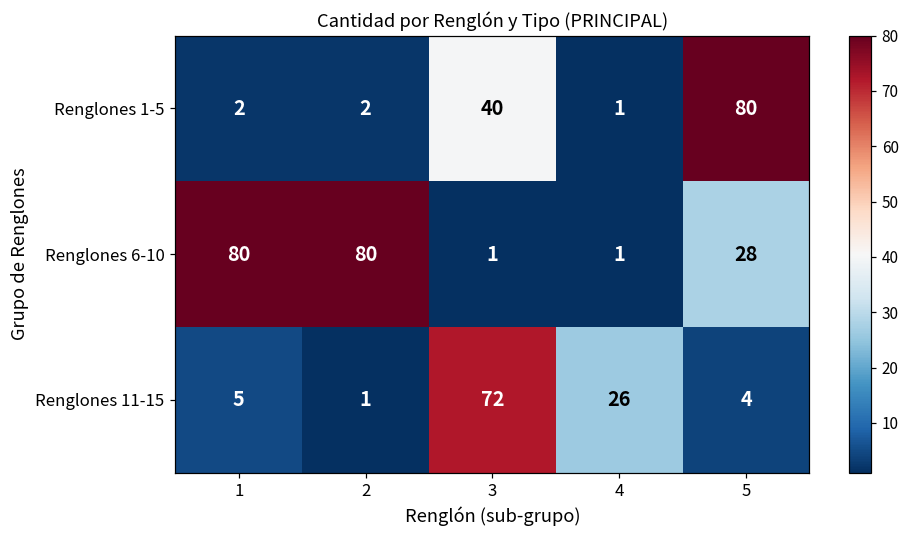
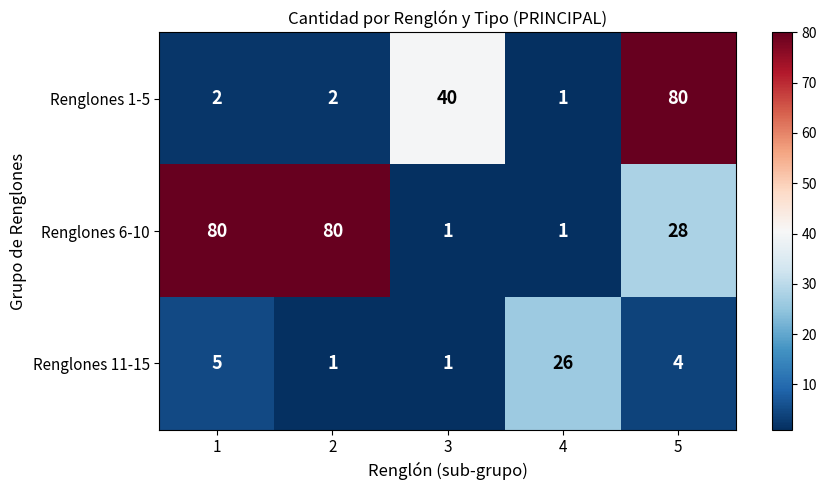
Renglones 11-15, 3: 72 -> 1
